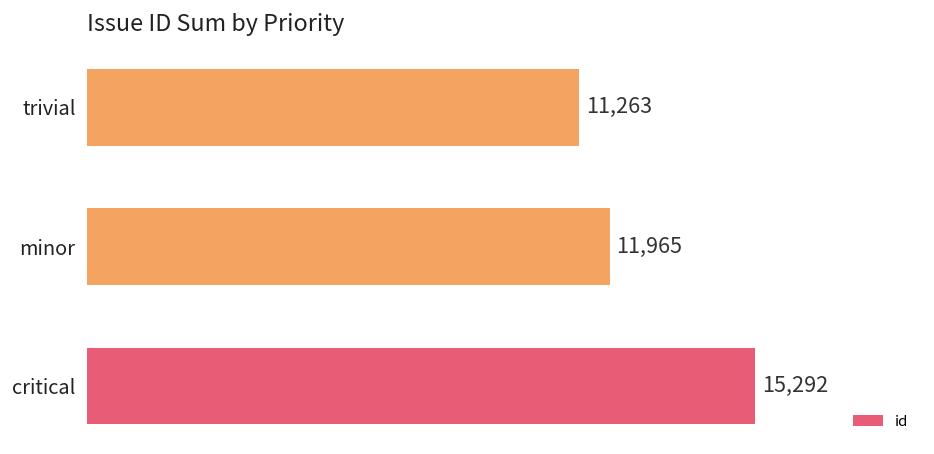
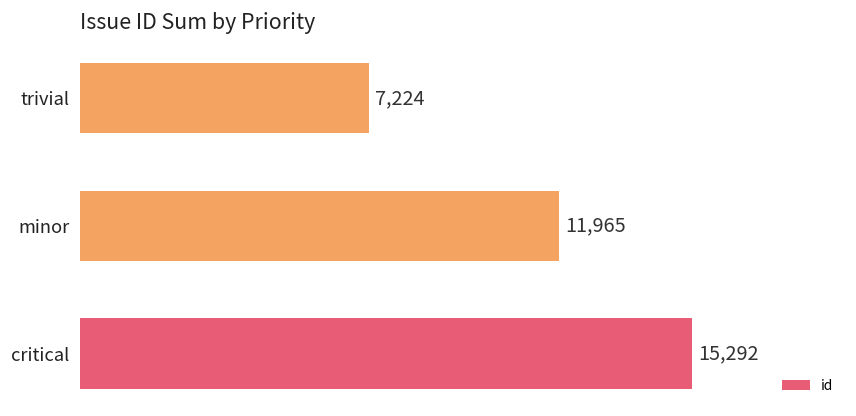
trivial: 11,263 -> 7,224
